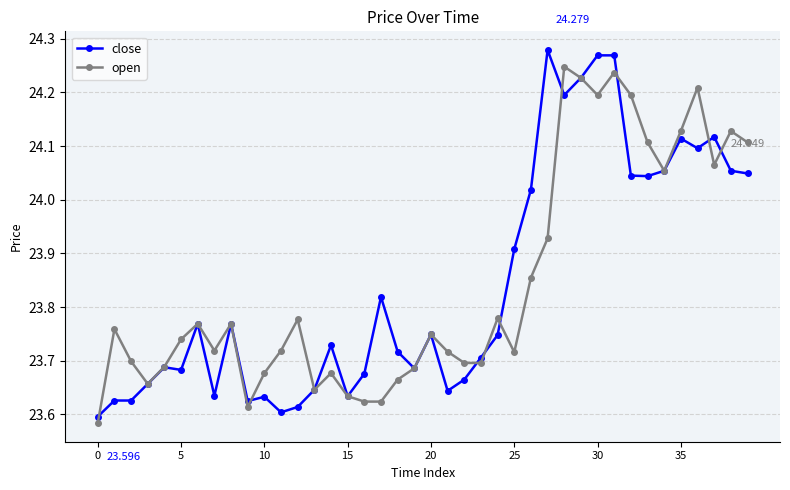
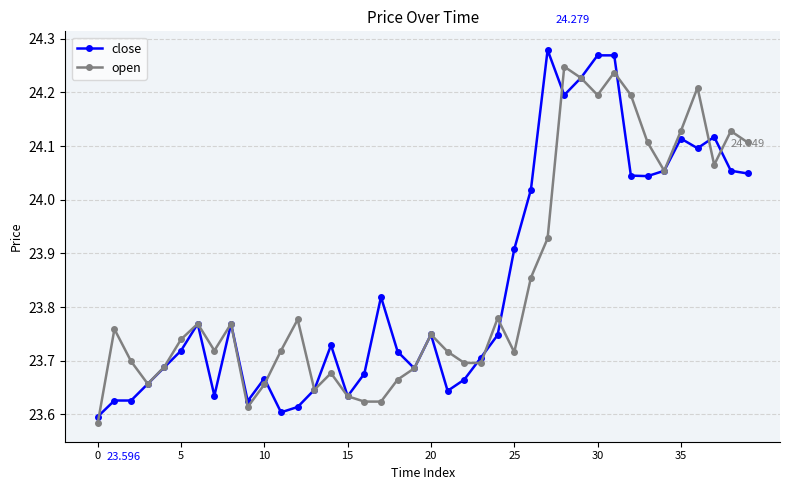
close, 5: 23.68 -> 23.72
close, 10: 23.63 -> 23.67
open, 10: 23.68 -> 23.66
